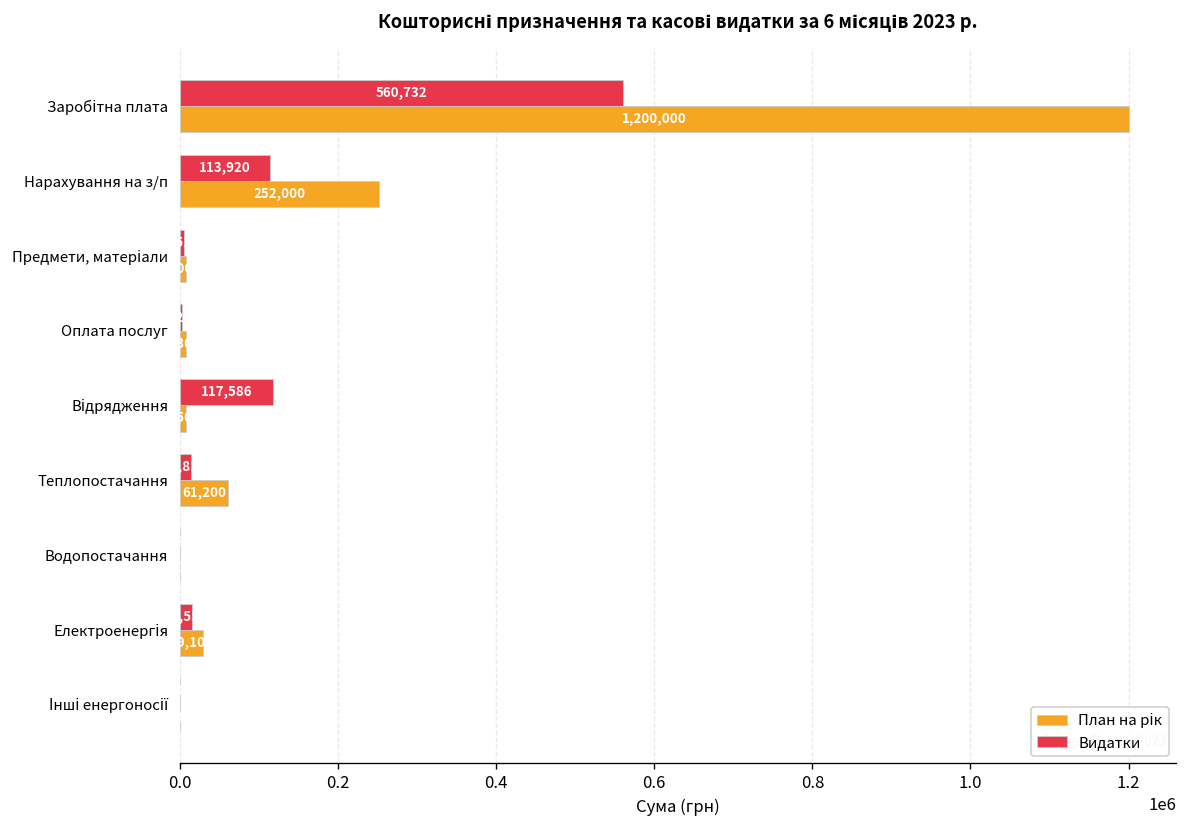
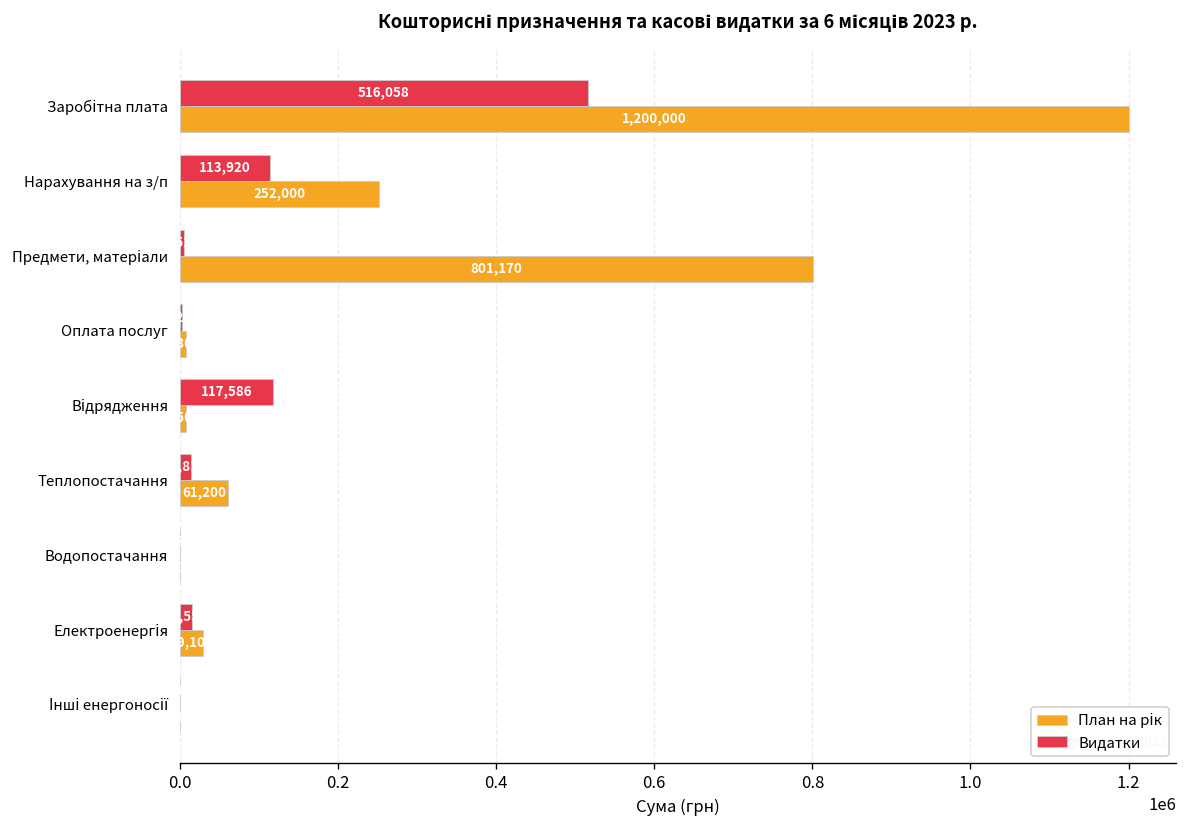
Видатки, Заробітна плата: 560,732 -> 516,058
План на рік, Предмети, матеріали: 10000 -> 800000
